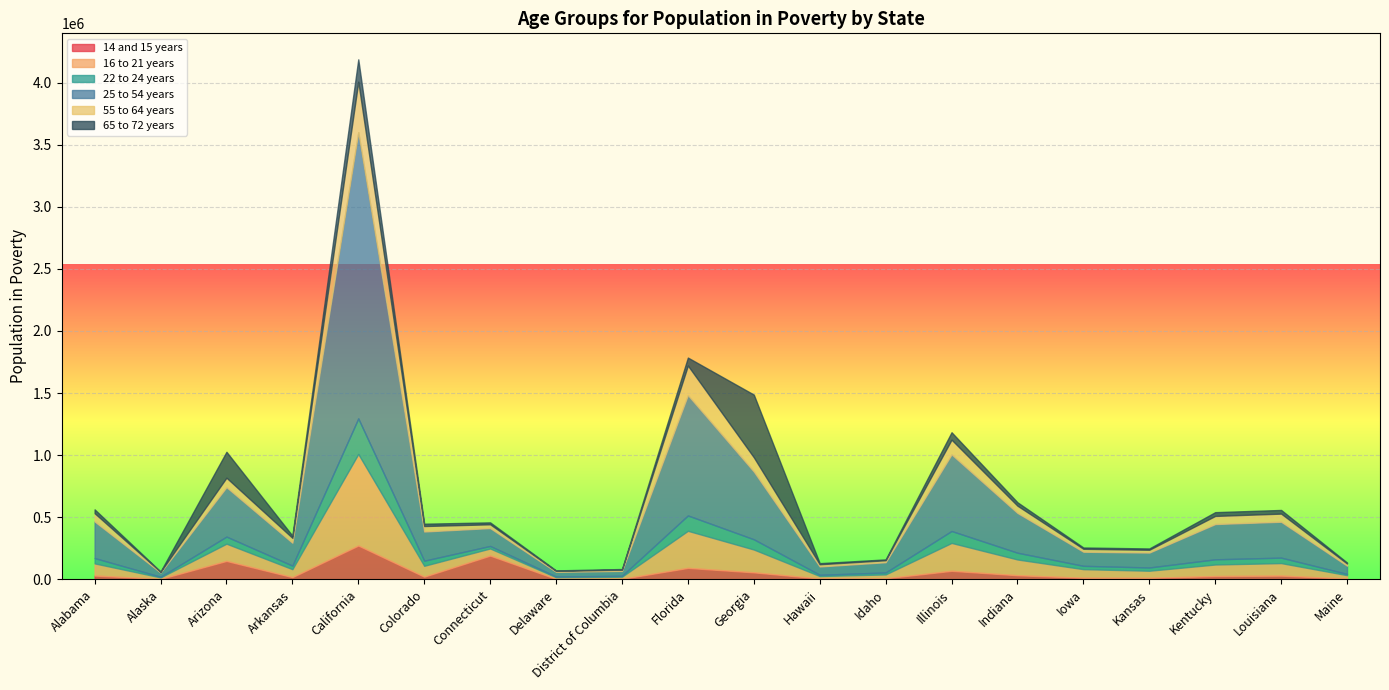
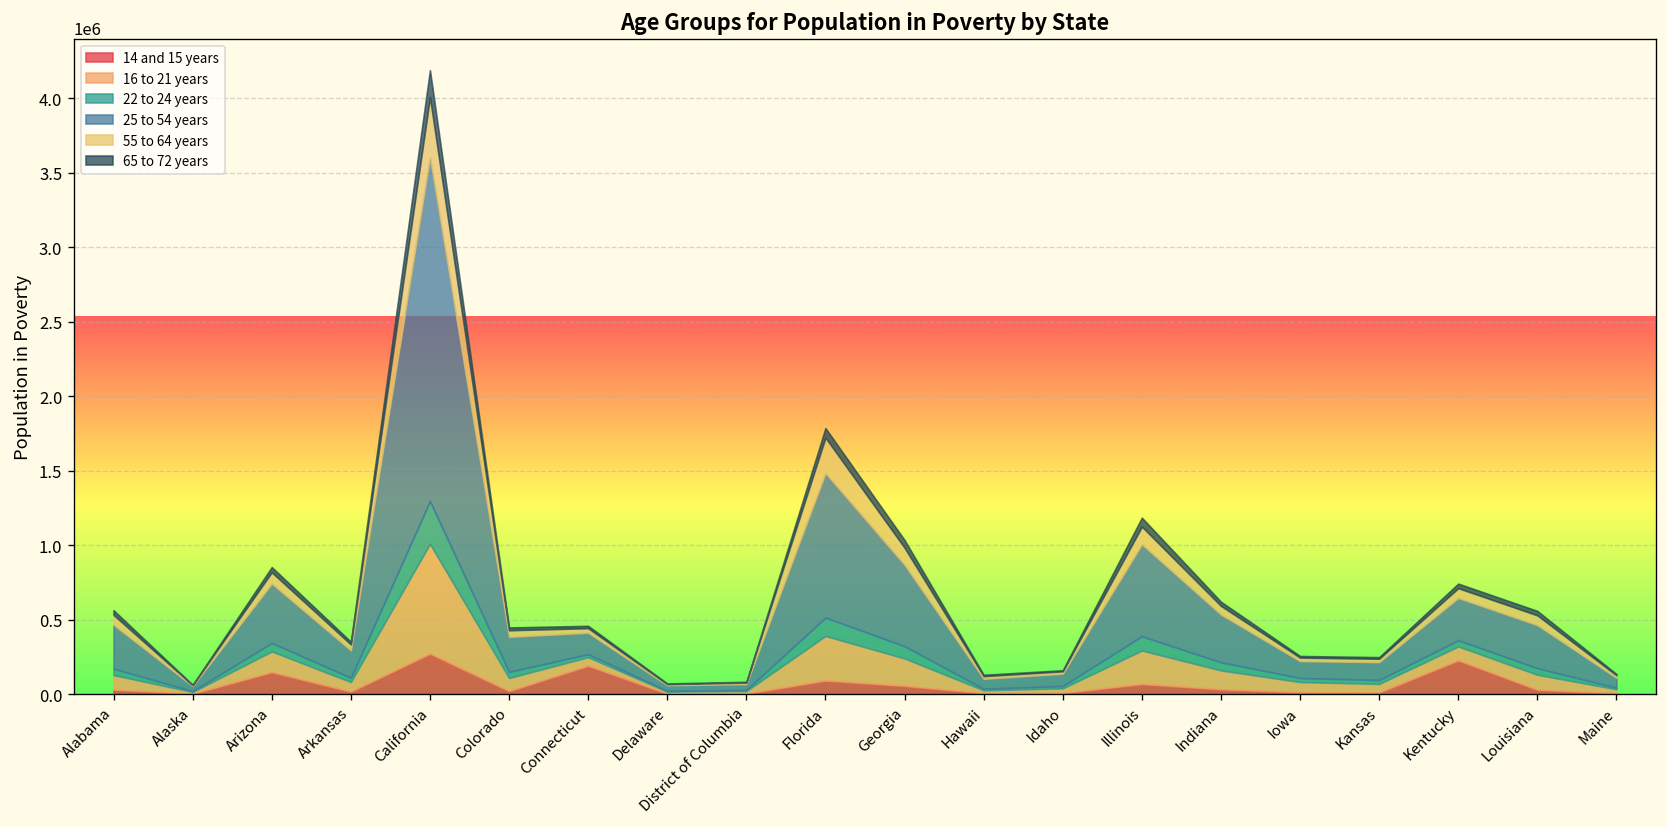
65 to 72 years, Arizona: 210000 -> 30000
65 to 72 years, Georgia: 500000 -> 50000
14 and 15 years, Kentucky: 30000 -> 230000
